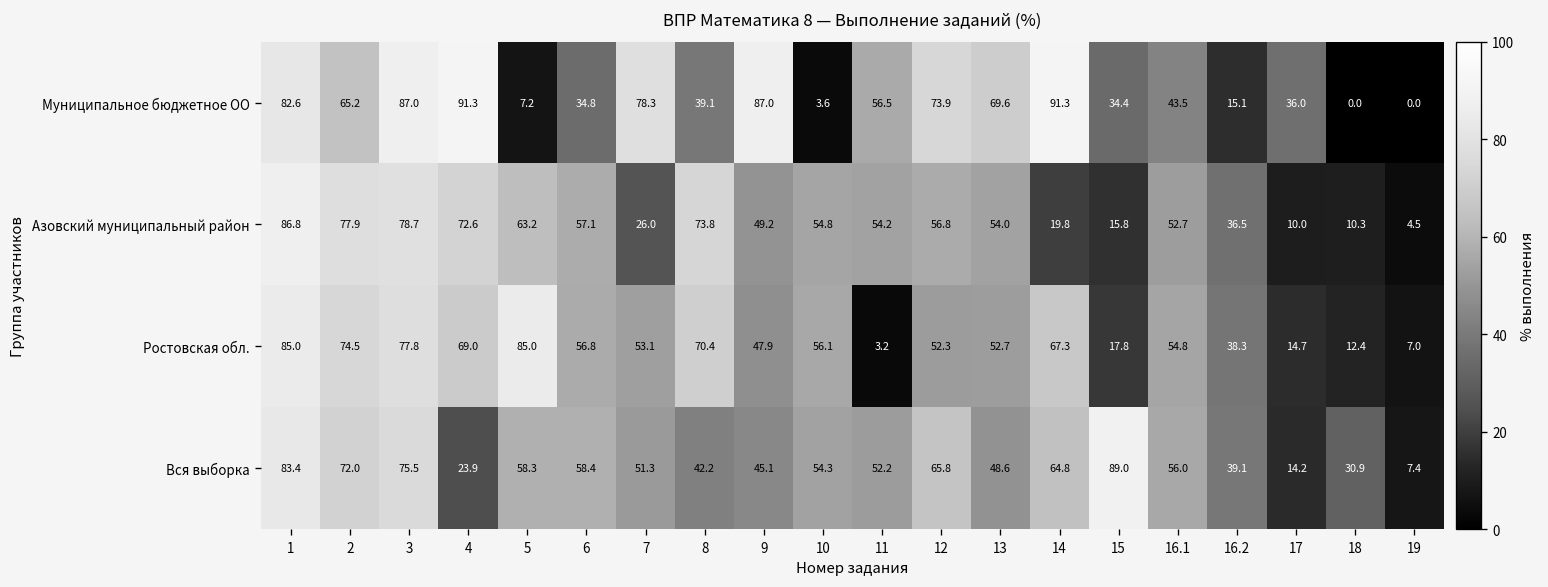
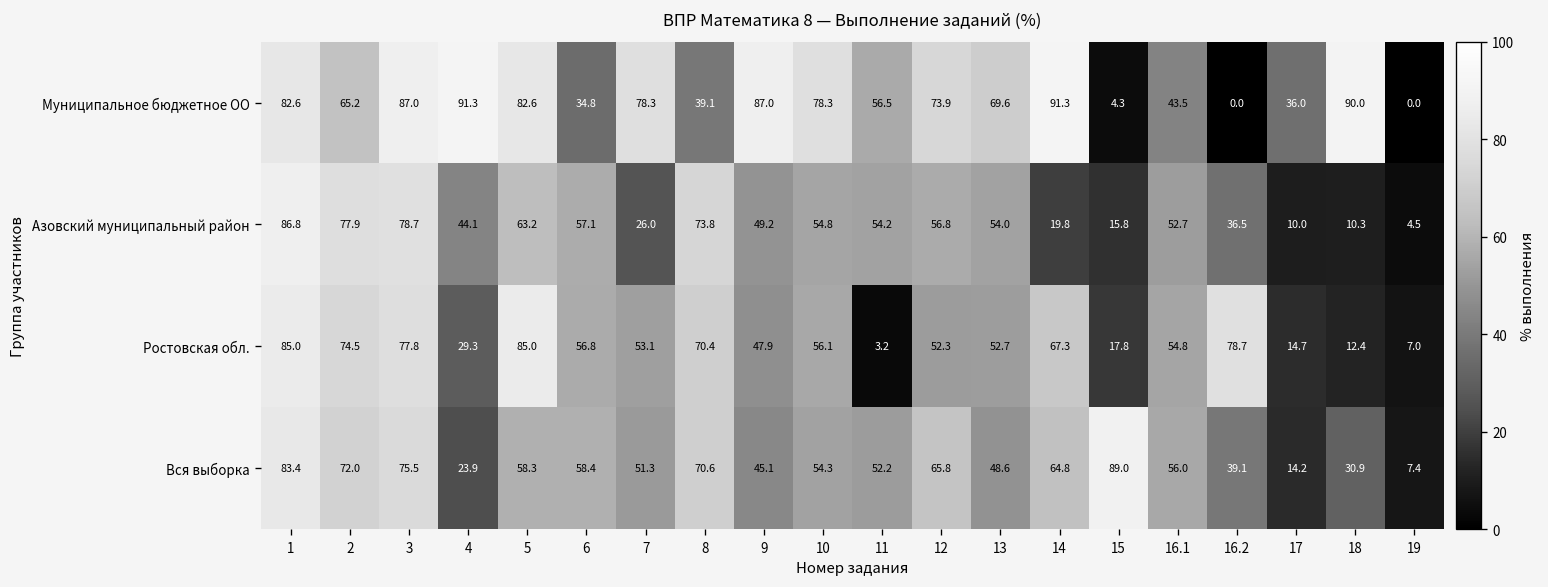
Муниципальное бюджетное ОО, 5: 7.2 -> 82.6
Муниципальное бюджетное ОО, 10: 3.6 -> 78.3
Муниципальное бюджетное ОО, 15: 34.4 -> 4.3
Муниципальное бюджетное ОО, 16.2: 15.1 -> 0.0
Муниципальное бюджетное ОО, 18: 0.0 -> 90.0
Азовский муниципальный район, 4: 72.6 -> 44.1
Ростовская обл., 4: 69.0 -> 29.3
Ростовская обл., 16.2: 38.3 -> 78.7
Вся выборка, 8: 42.2 -> 70.6
